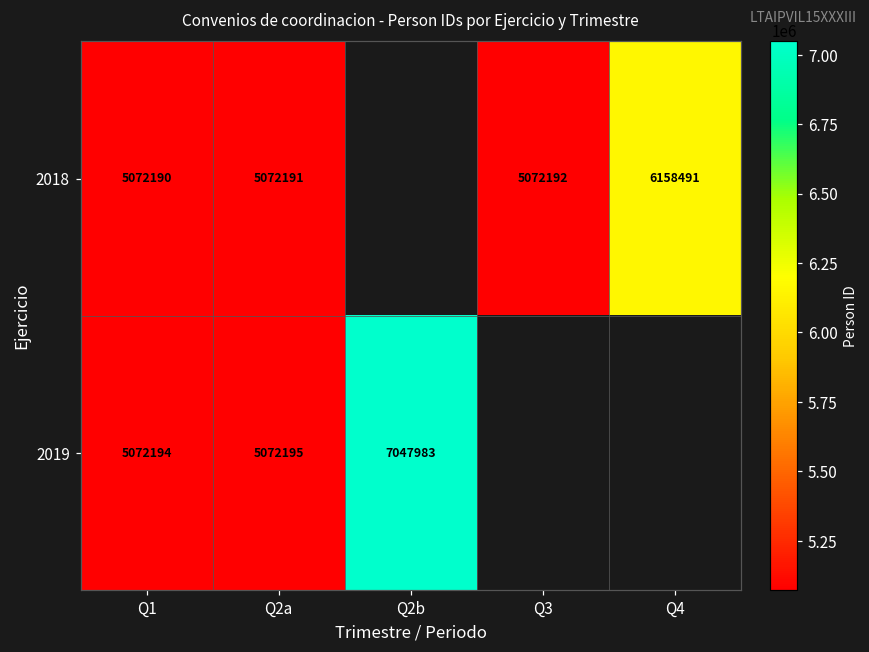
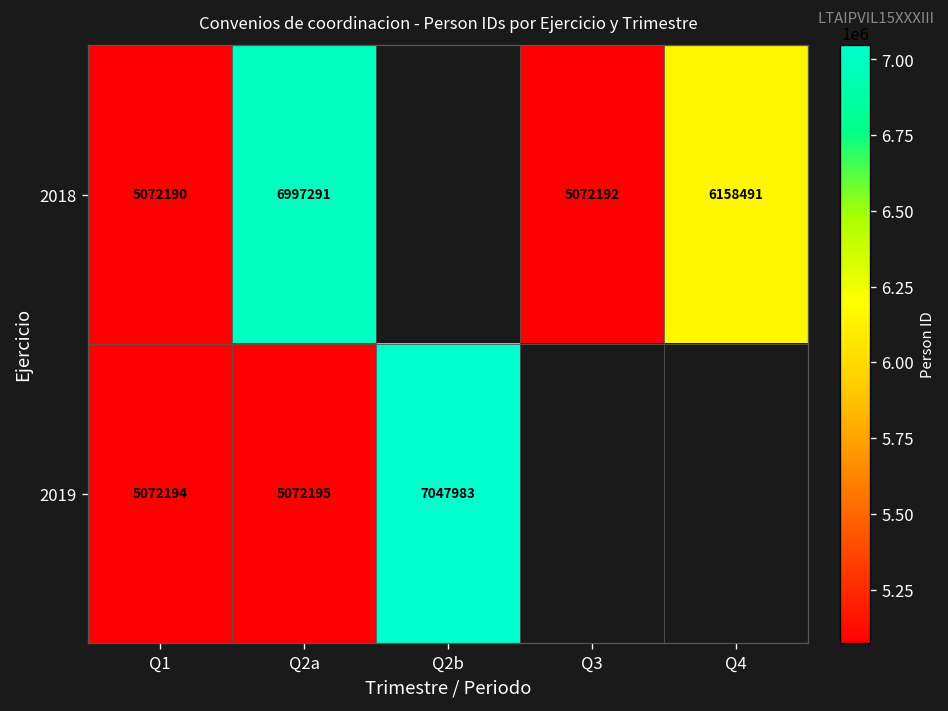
2018, Q2a: 5072191 -> 6997291
